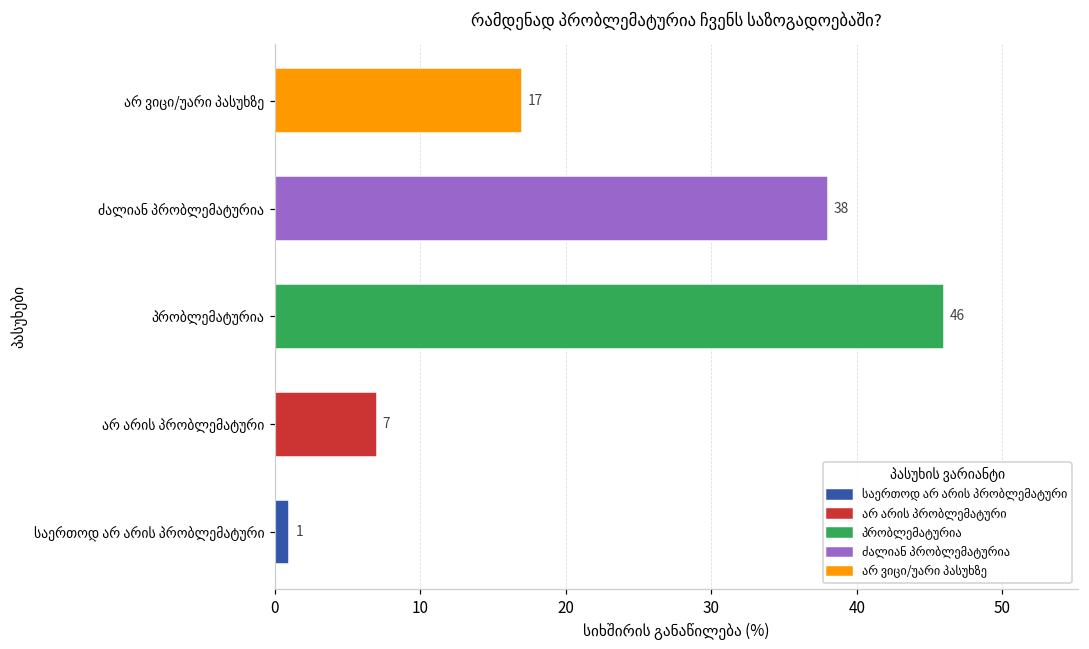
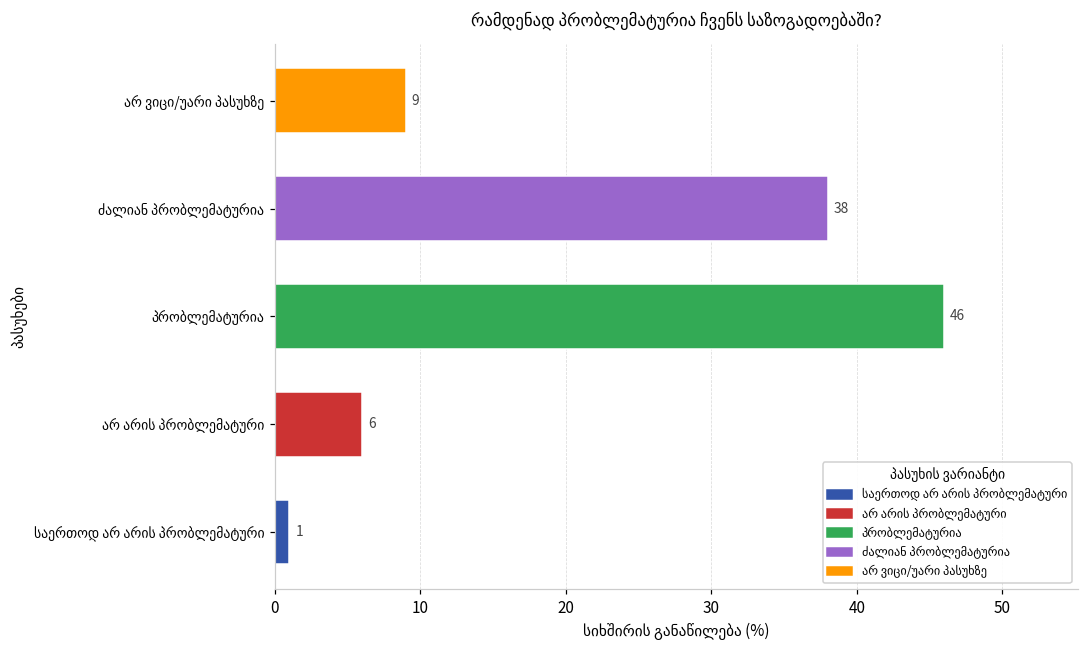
არ ვიცი/უარი პასუხზე: 17 -> 9
არ არის პრობლემატური: 7 -> 6
